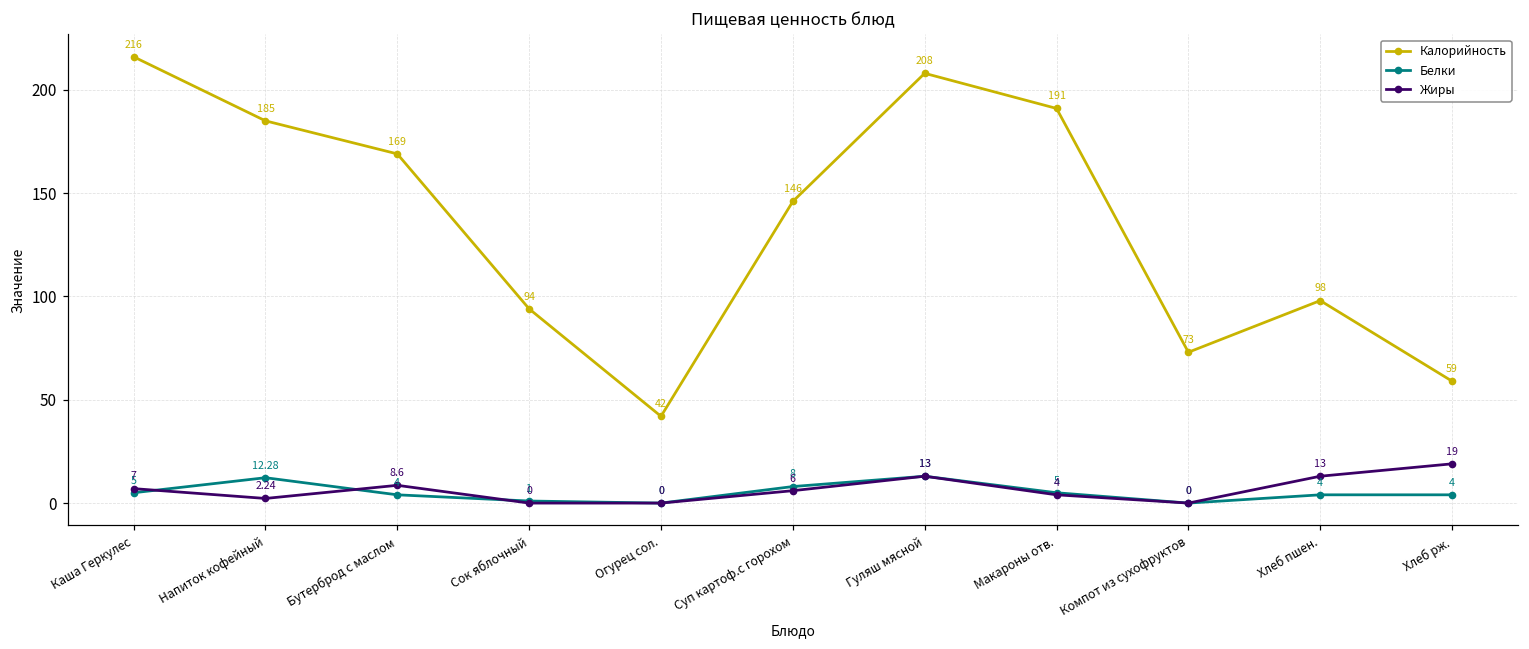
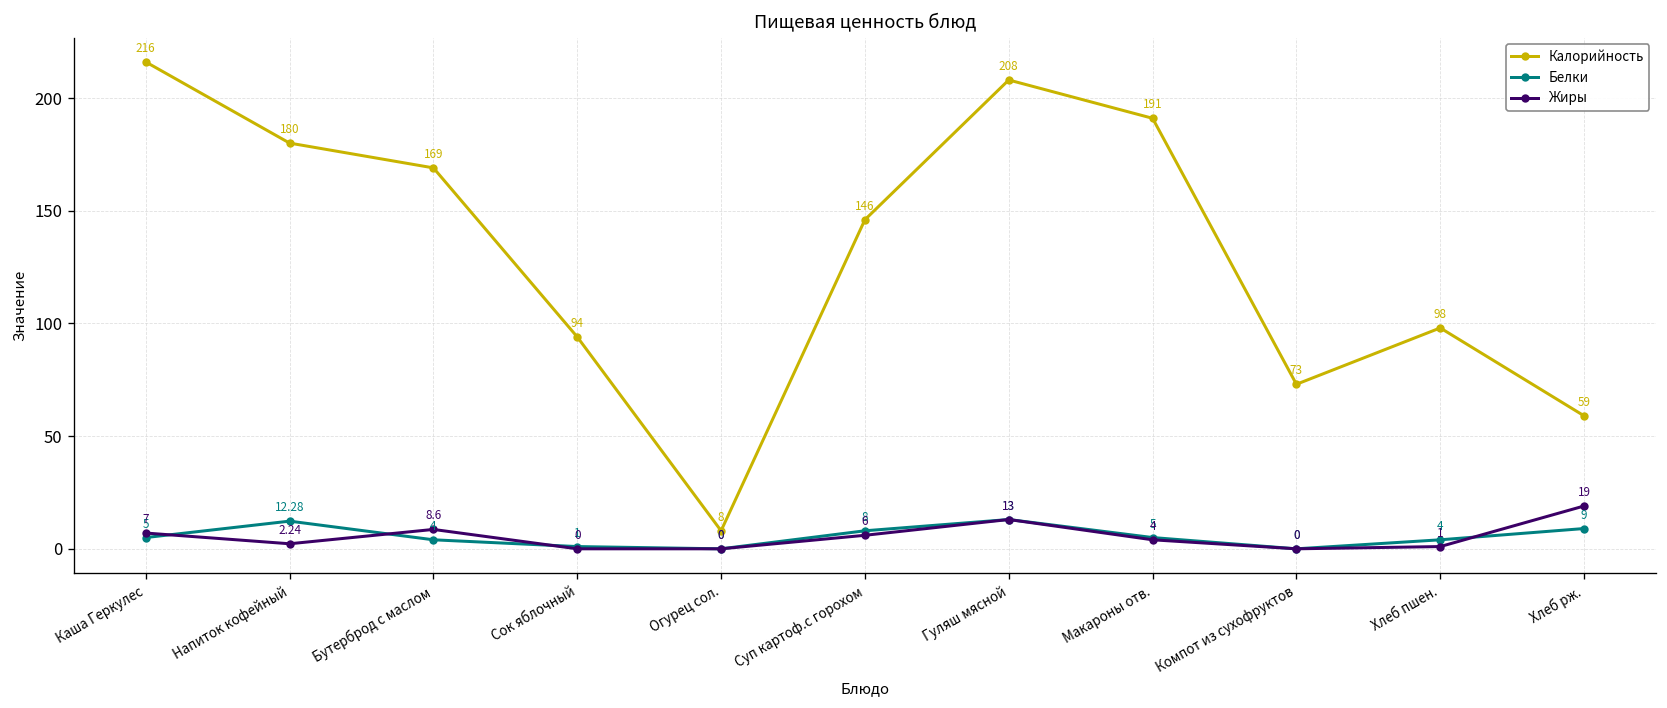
Калорийность, Напиток кофейный: 185 -> 180
Калорийность, Огурец сол.: 42 -> 8
Жиры, Хлеб пшен.: 13 -> 1
Белки, Хлеб рж.: 4 -> 9
